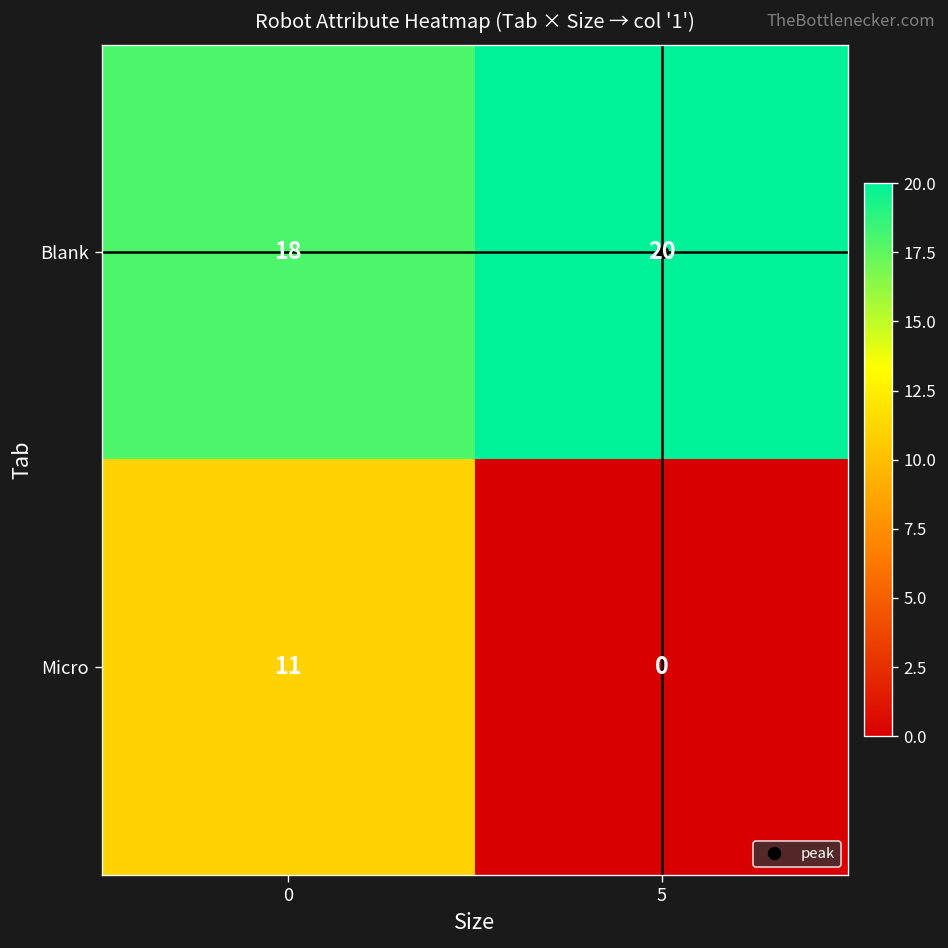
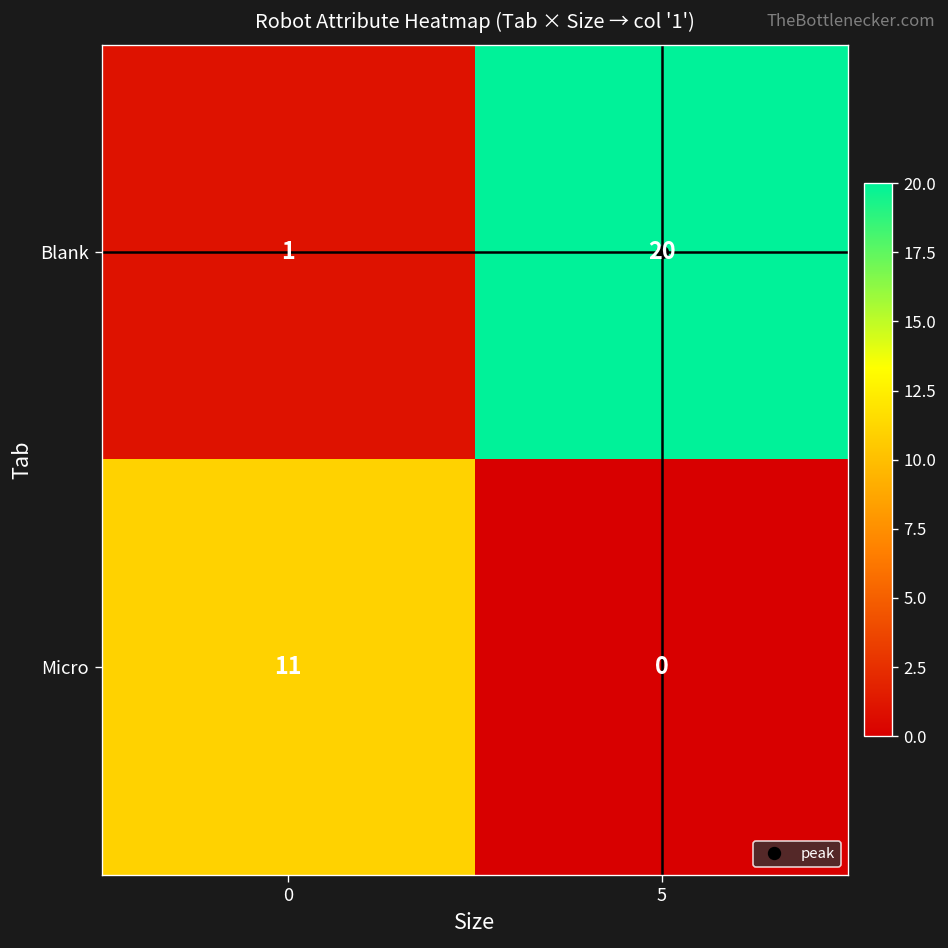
Blank, 0: 18 -> 1
